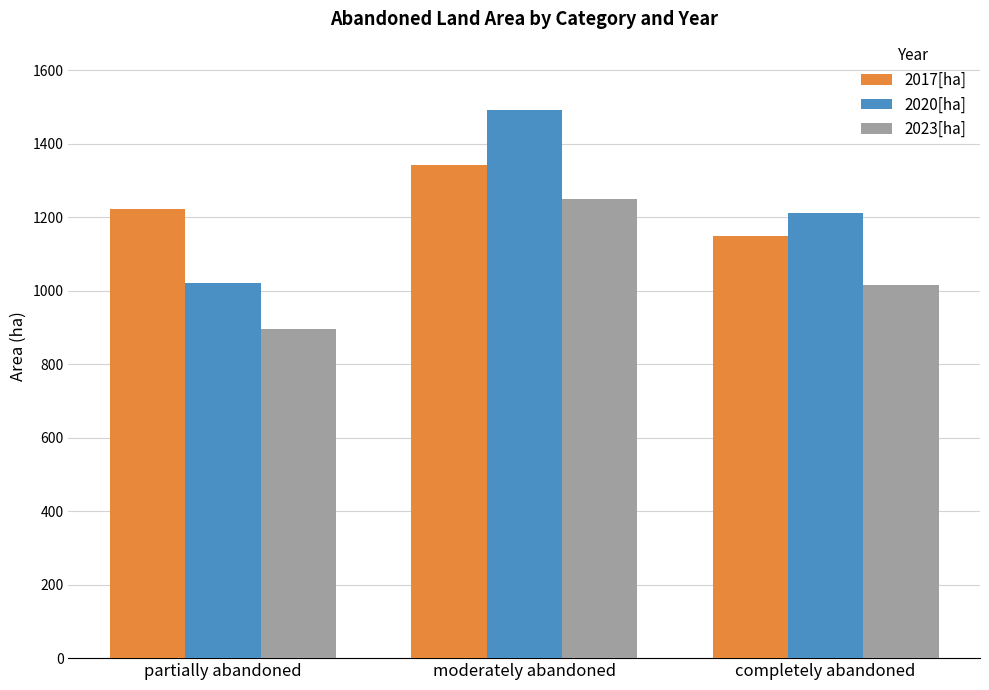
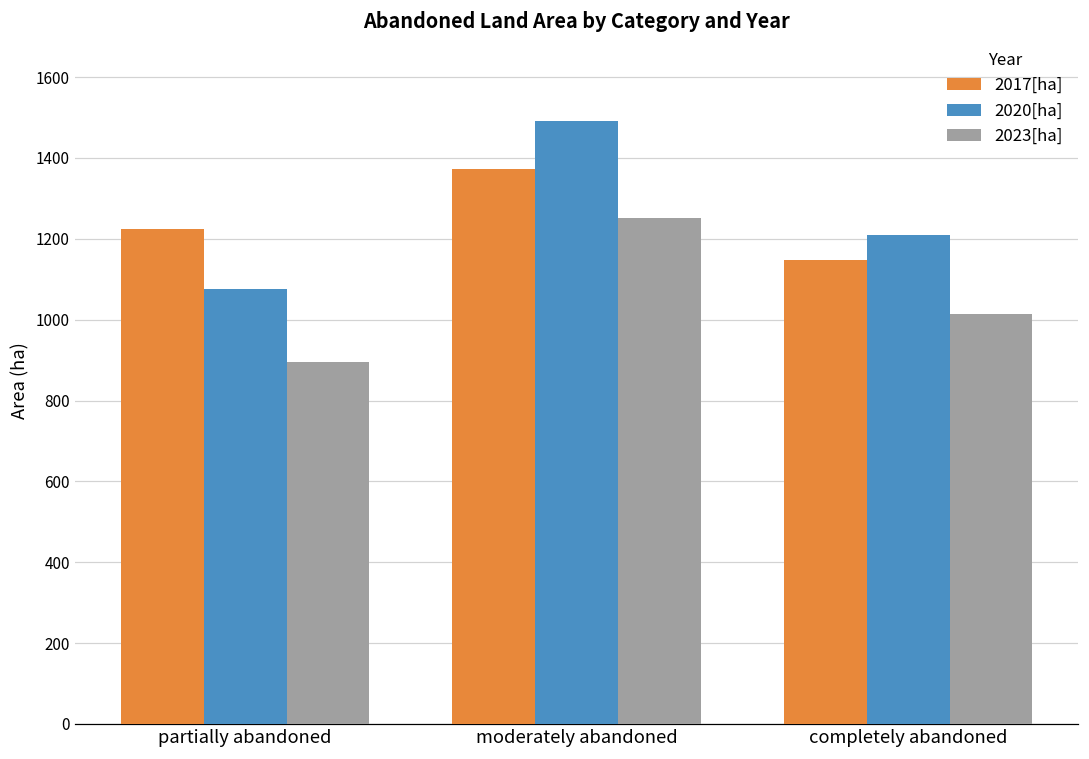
2020[ha], partially abandoned: 1020 -> 1070
2017[ha], moderately abandoned: 1340 -> 1370
